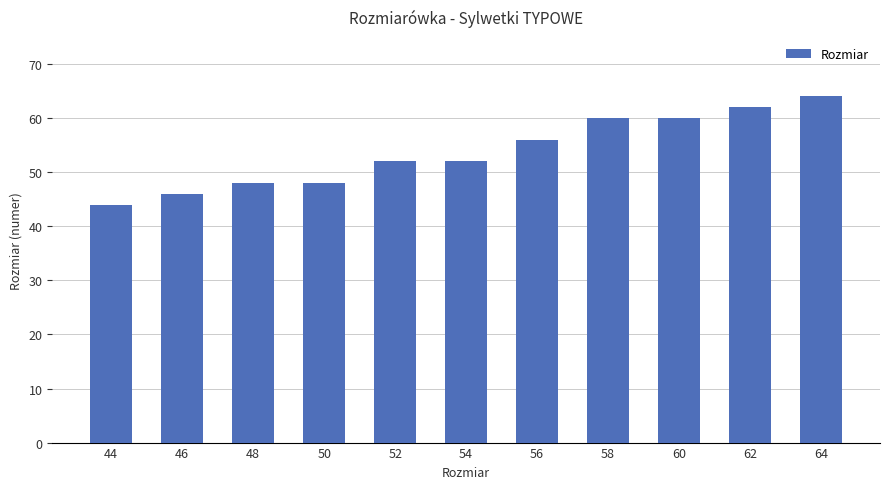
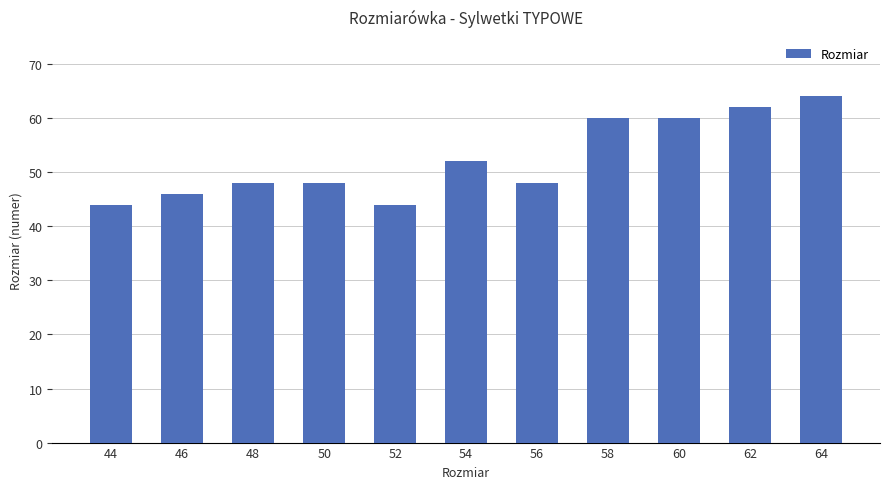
52: 52 -> 44
56: 56 -> 48
